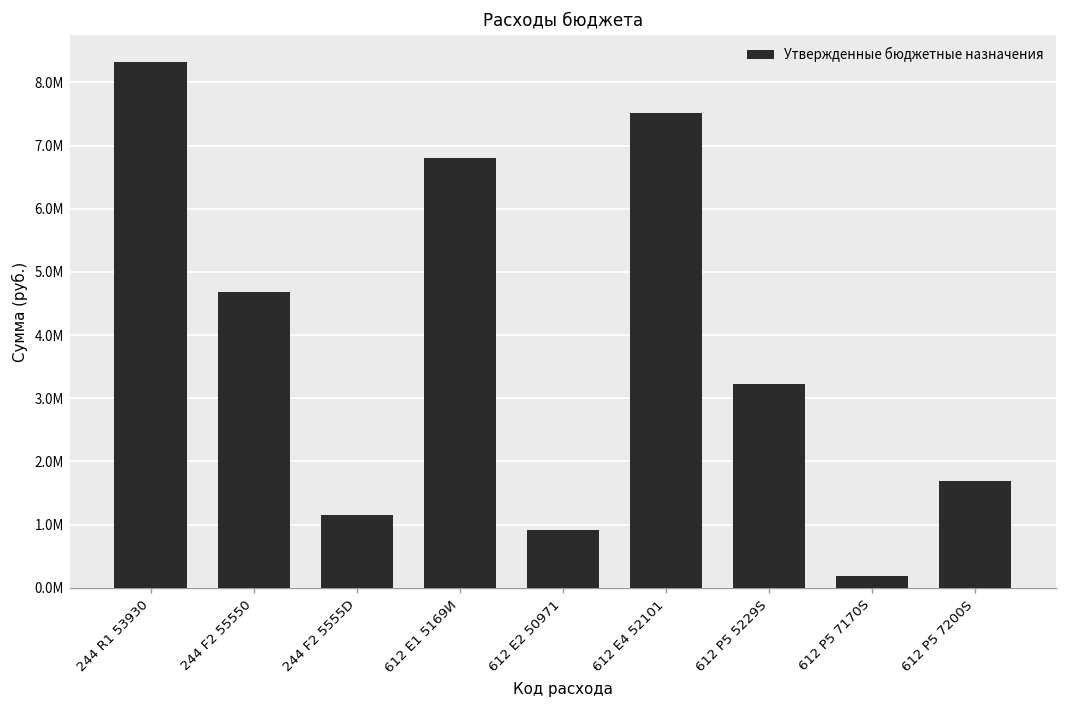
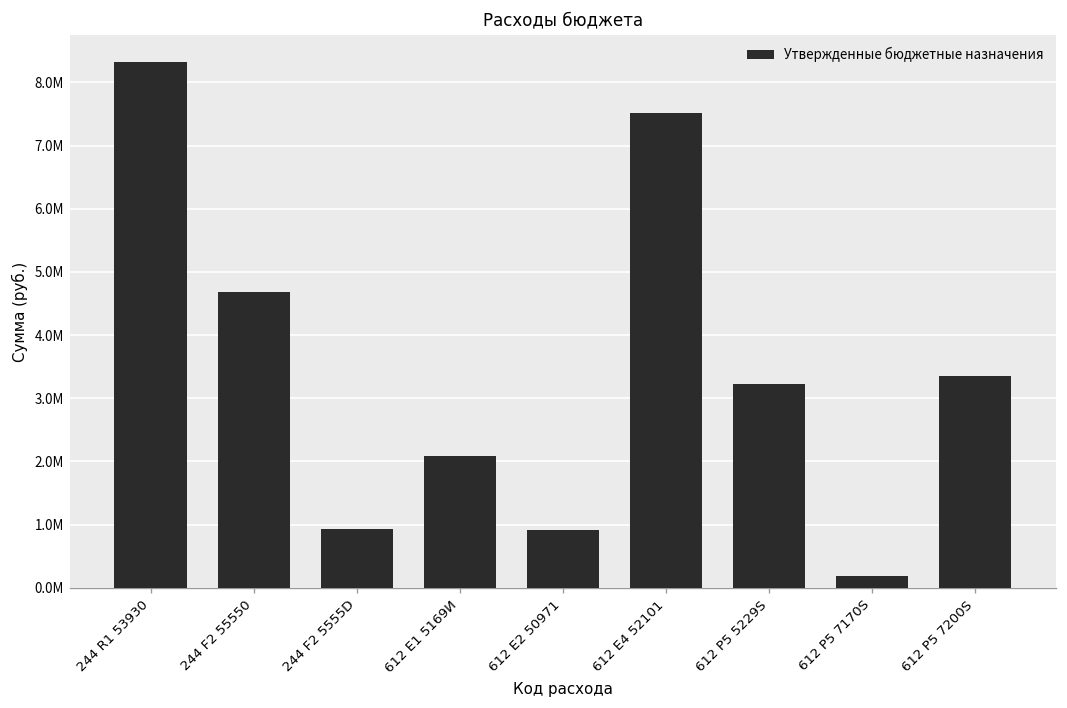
244 F2 5555D: 1200000 -> 900000
612 E1 5169И: 6800000 -> 2100000
612 P5 7200S: 1700000 -> 3300000
